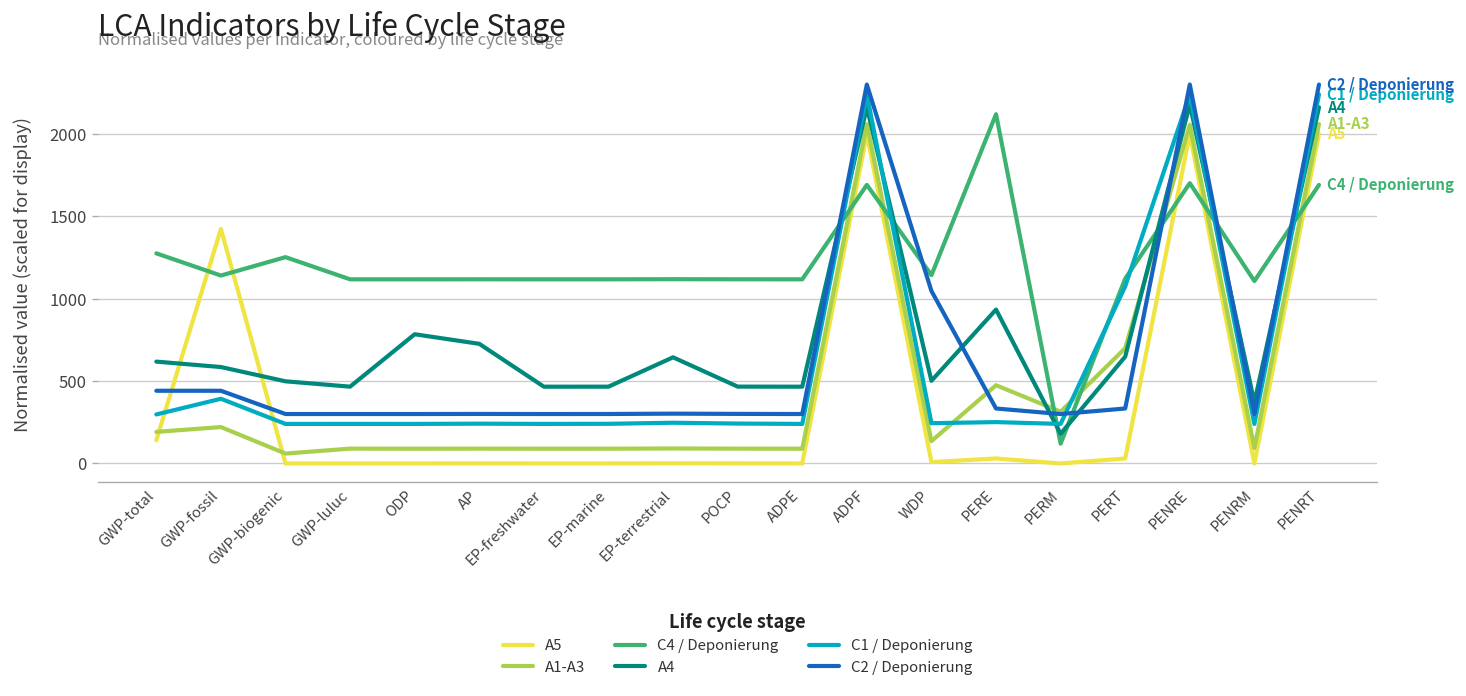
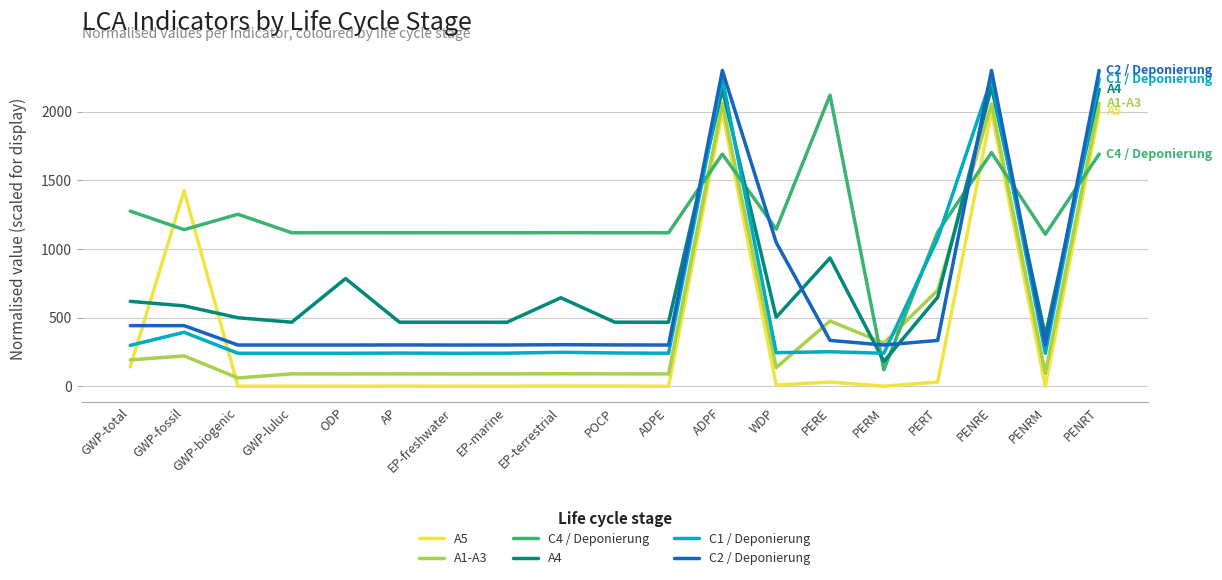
A4, AP: 730 -> 470
